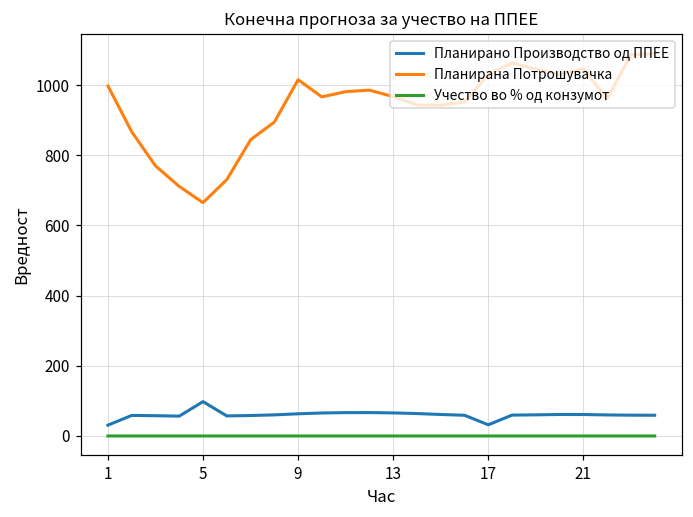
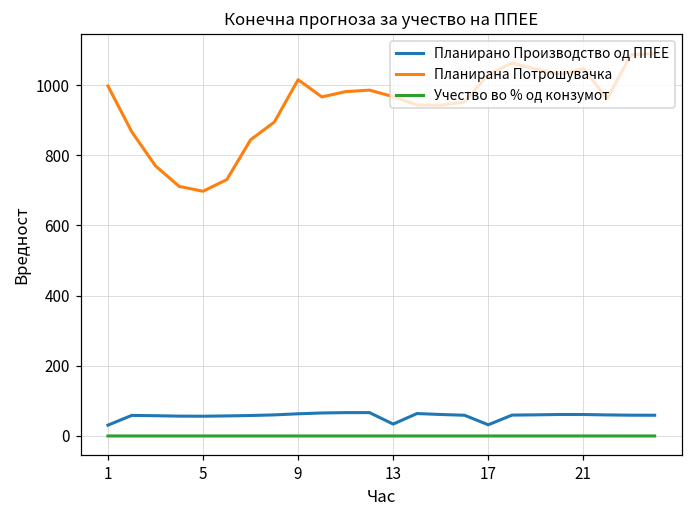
Планирано Производство од ППЕЕ, 5: 100 -> 60
Планирана Потрошувачка, 5: 660 -> 700
Планирано Производство од ППЕЕ, 13: 70 -> 30
